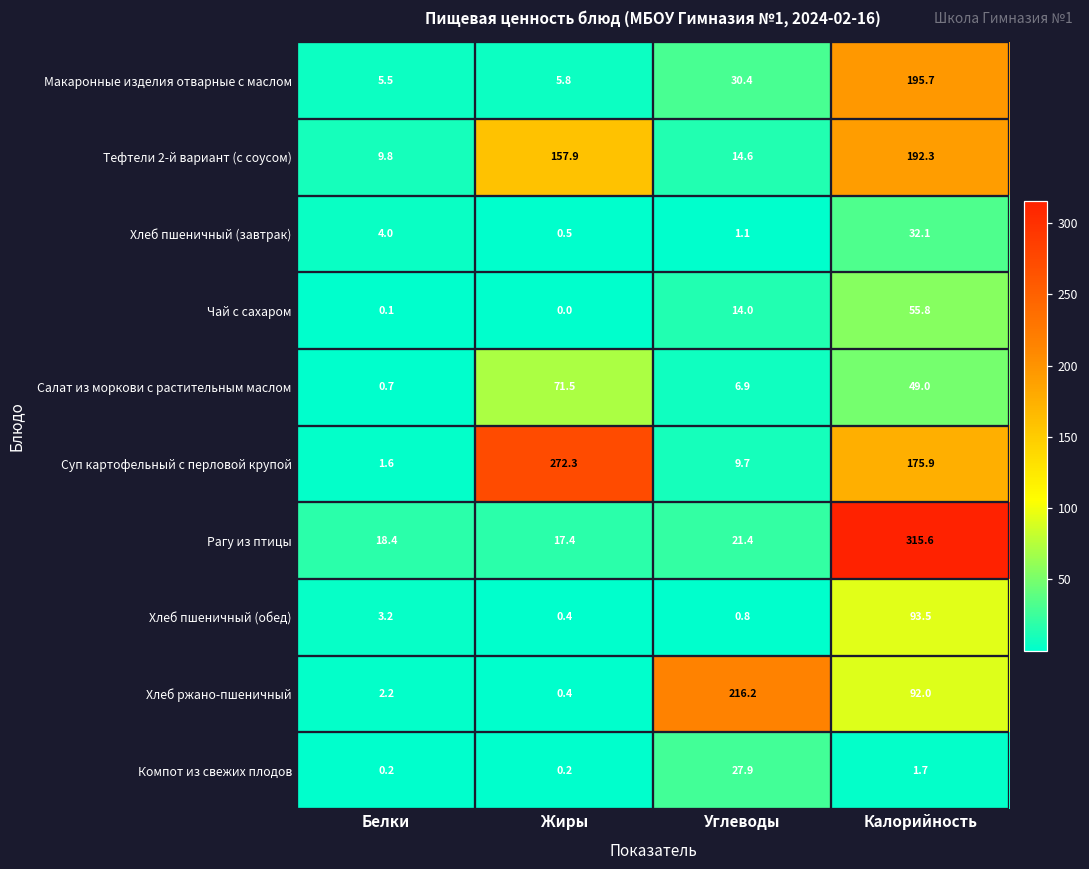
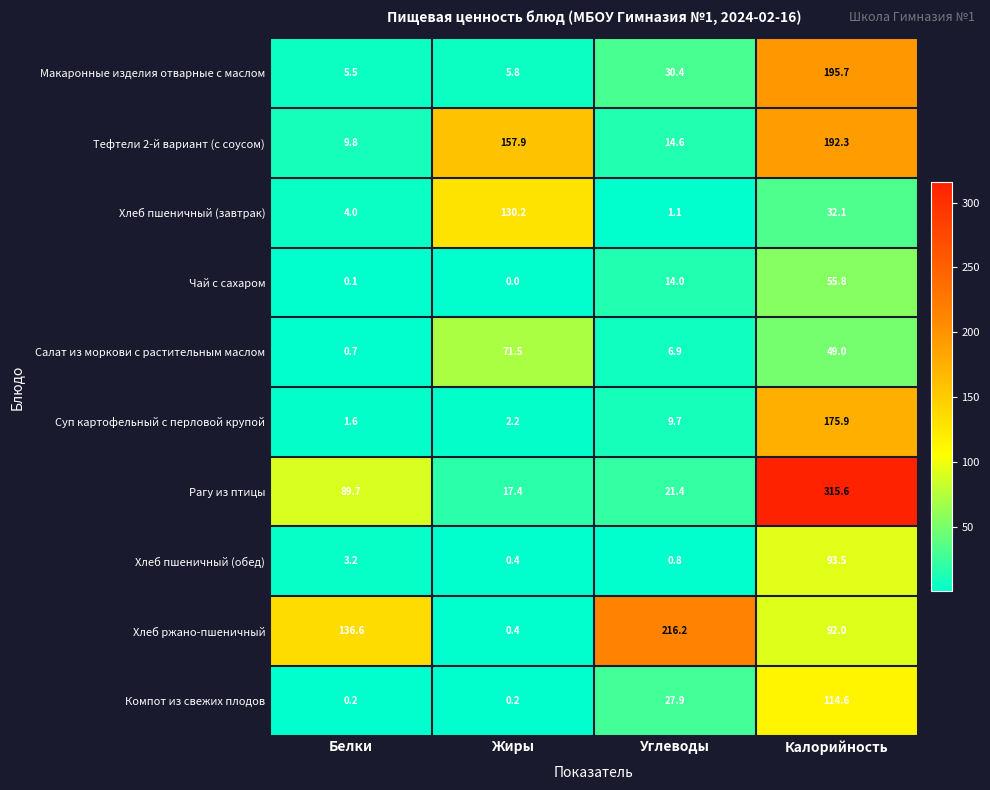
Хлеб пшеничный (завтрак), Жиры: 0.5 -> 130.2
Суп картофельный с перловой крупой, Жиры: 272.3 -> 2.2
Рагу из птицы, Белки: 18.4 -> 89.7
Хлеб ржано-пшеничный, Белки: 2.2 -> 136.6
Компот из свежих плодов, Калорийность: 1.7 -> 114.6
